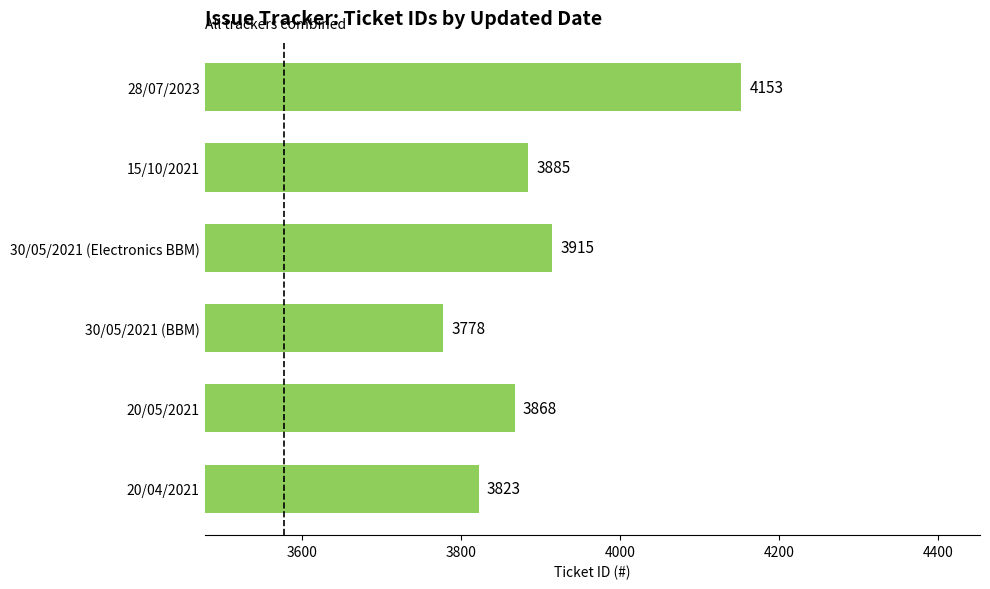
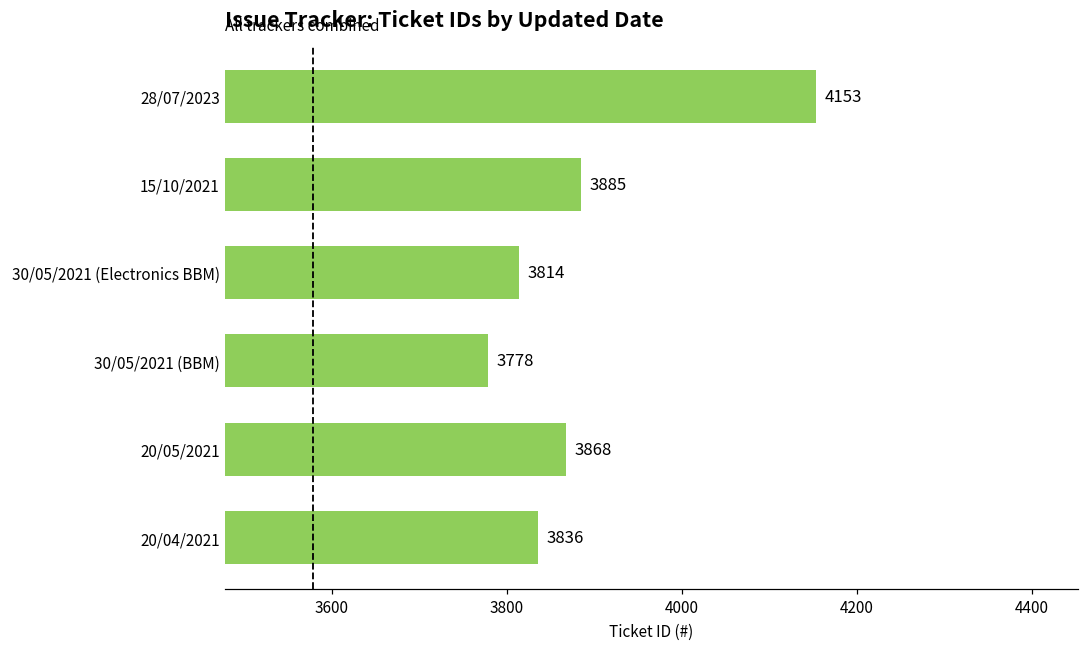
30/05/2021 (Electronics BBM): 3915 -> 3814
20/04/2021: 3823 -> 3836
